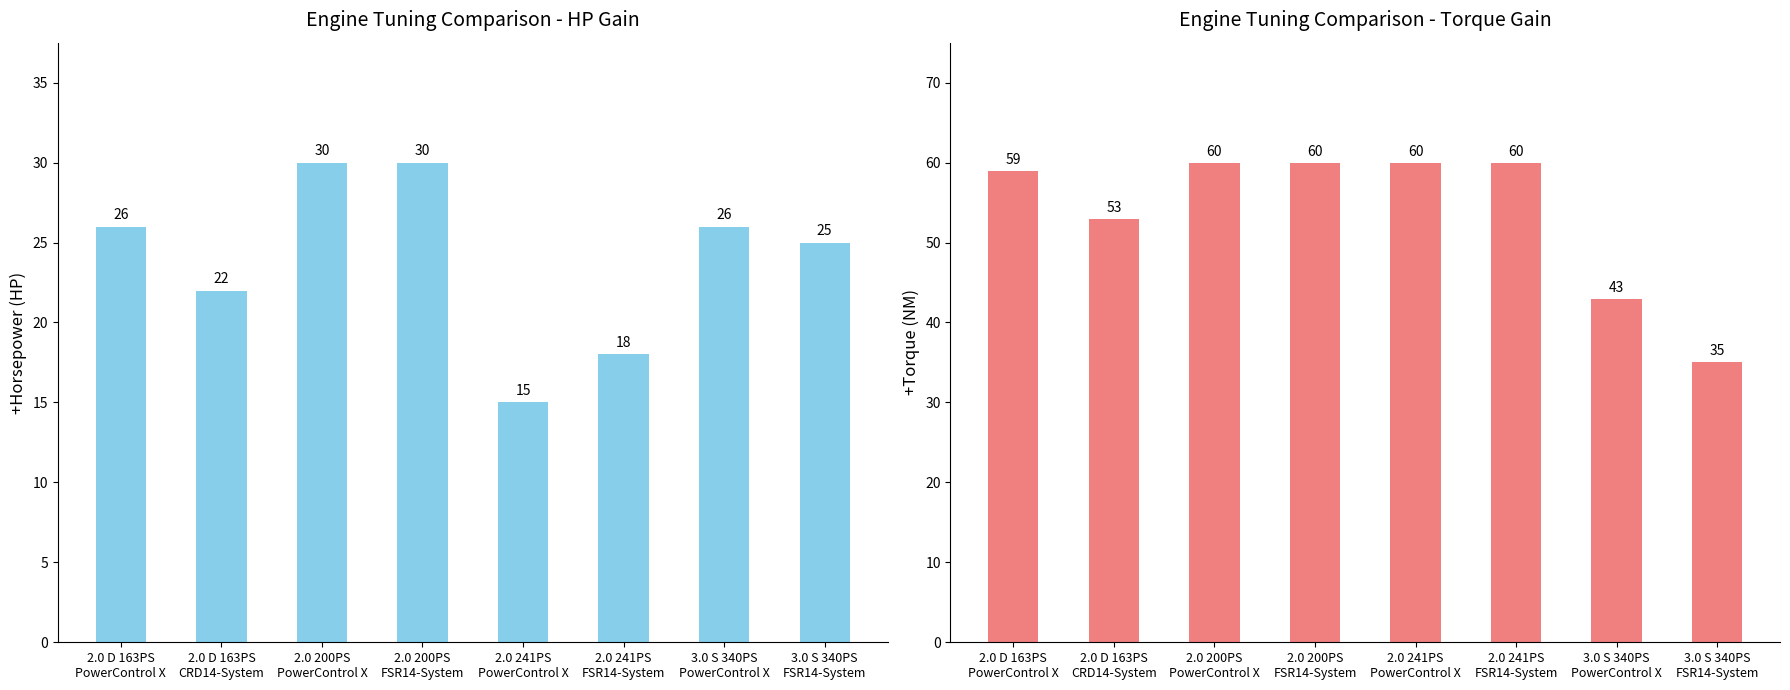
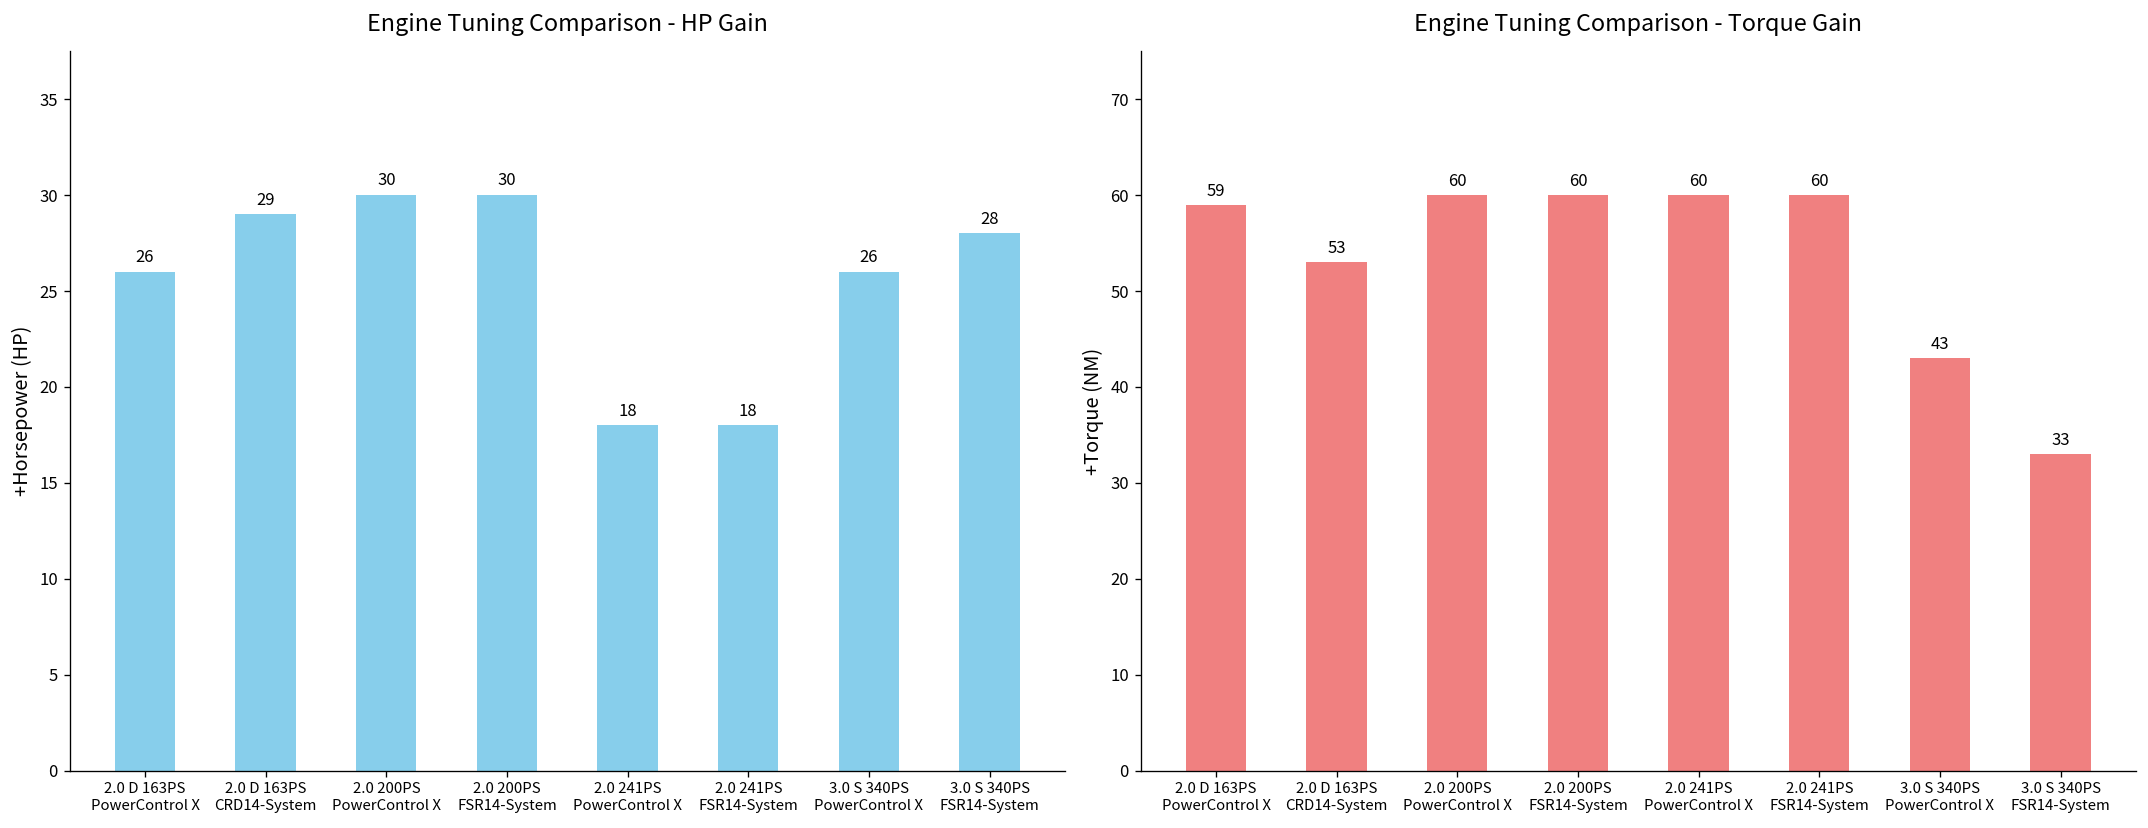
Engine Tuning Comparison - HP Gain, 2.0 D 163PS CRD14-System: 22 -> 29
Engine Tuning Comparison - HP Gain, 2.0 241PS PowerControl X: 15 -> 18
Engine Tuning Comparison - HP Gain, 3.0 S 340PS FSR14-System: 25 -> 28
Engine Tuning Comparison - Torque Gain, 3.0 S 340PS FSR14-System: 35 -> 33
